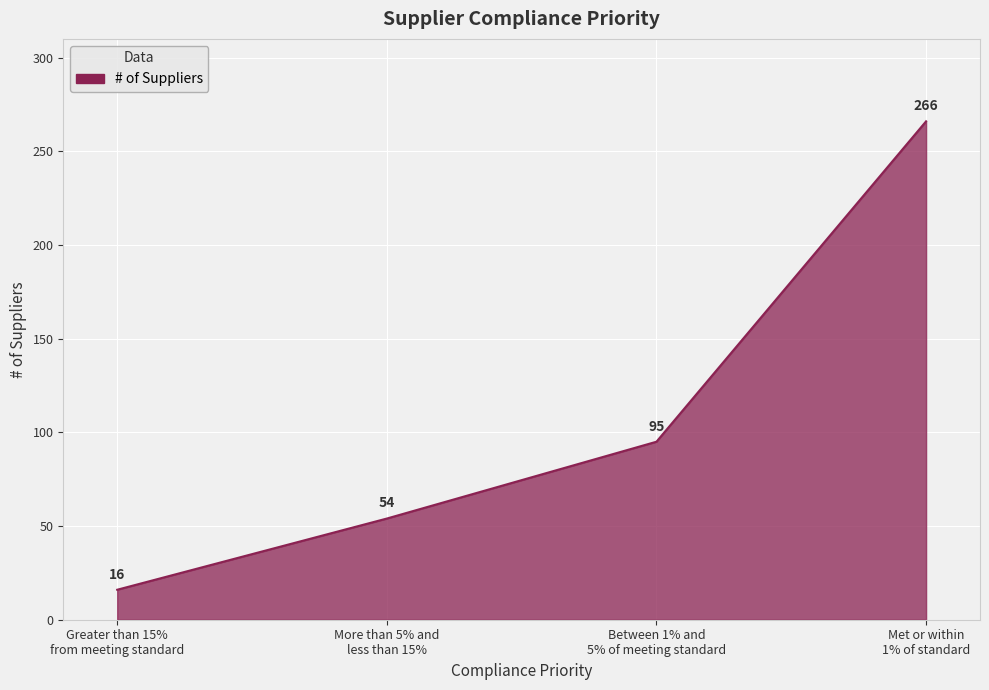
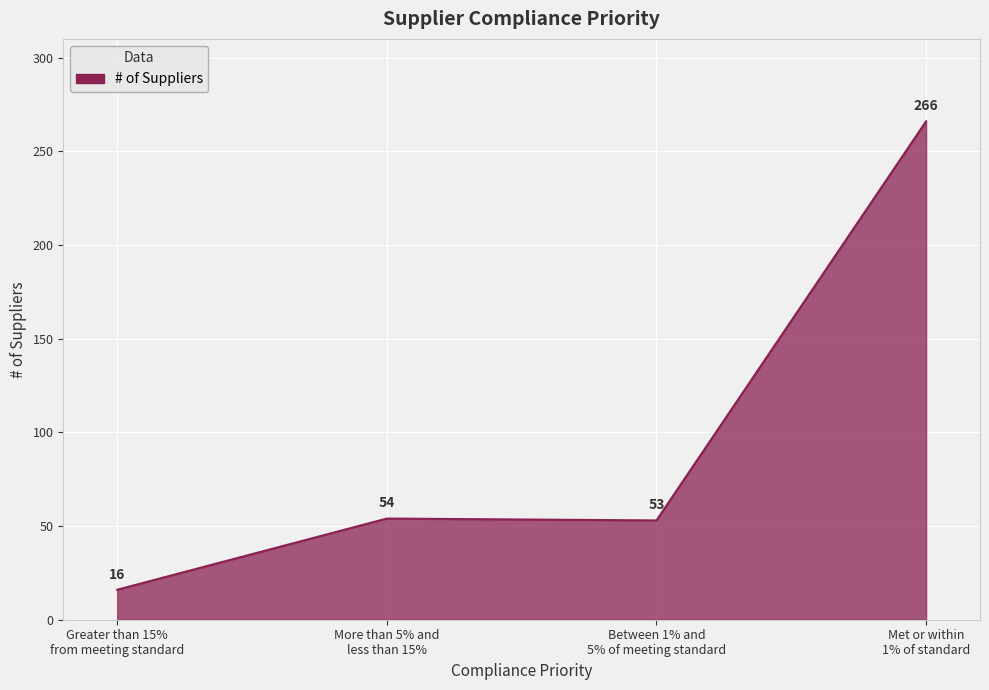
Between 1% and 5% of meeting standard: 95 -> 53
